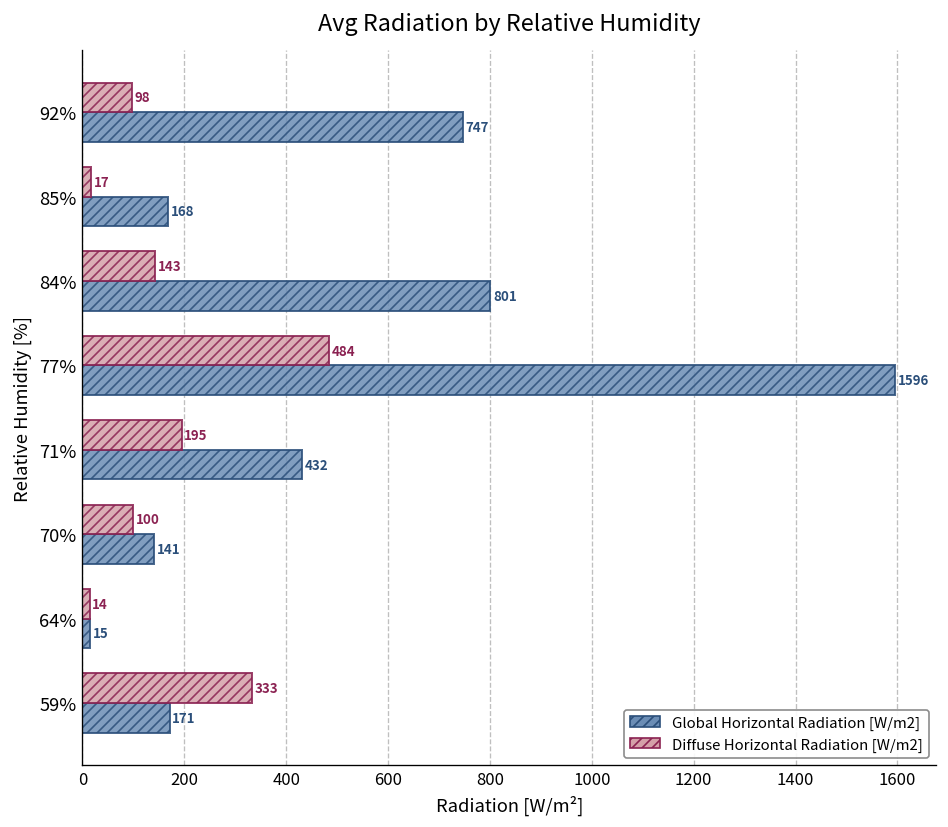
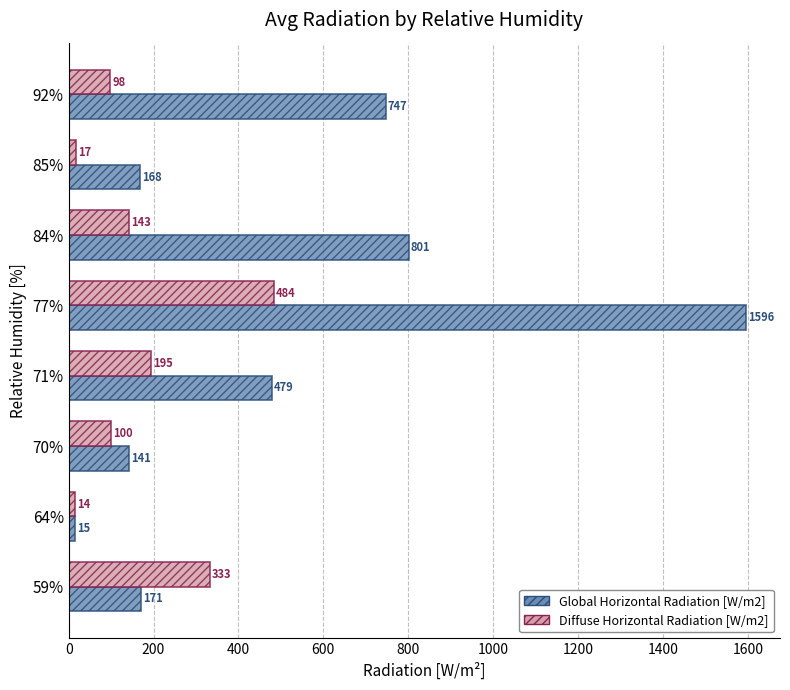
Global Horizontal Radiation [W/m2], 71%: 432 -> 479
